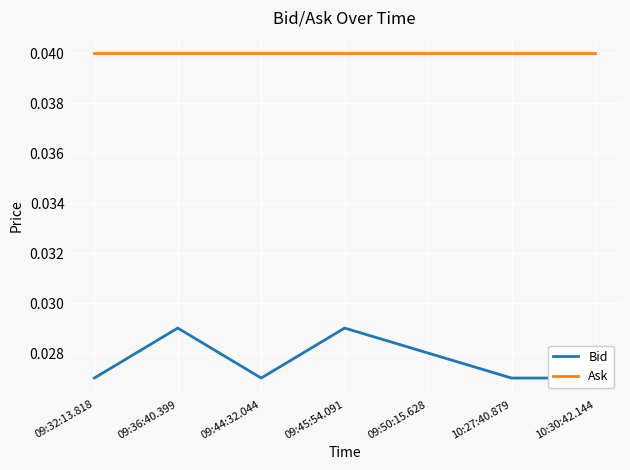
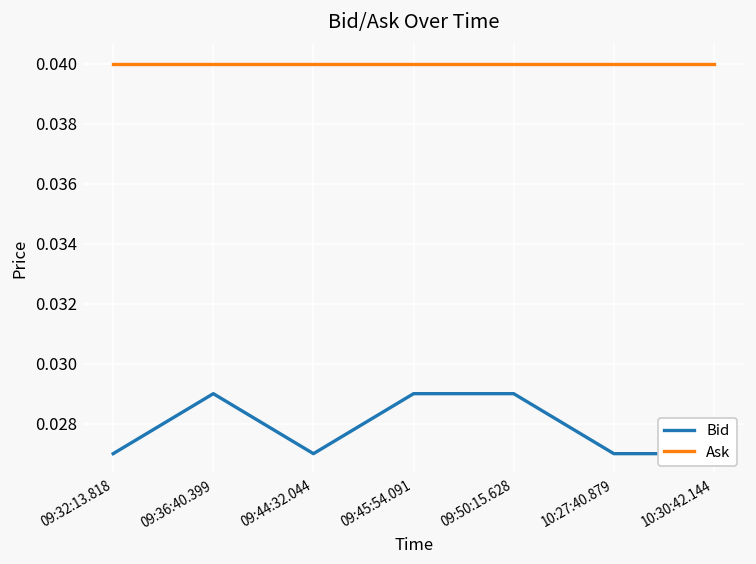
Bid, 09:50:15.628: 0.028 -> 0.029
